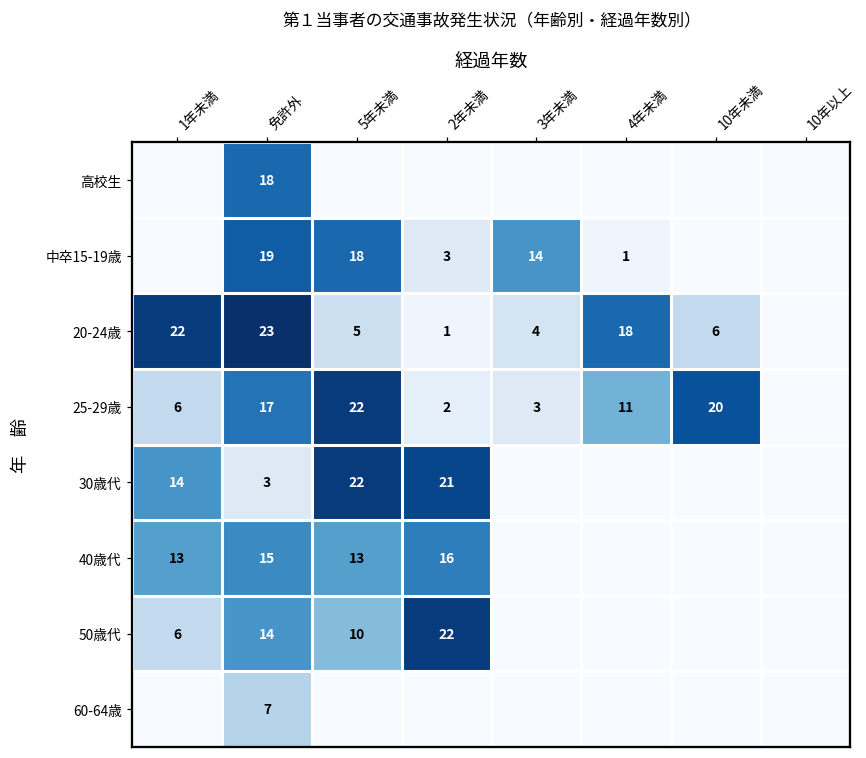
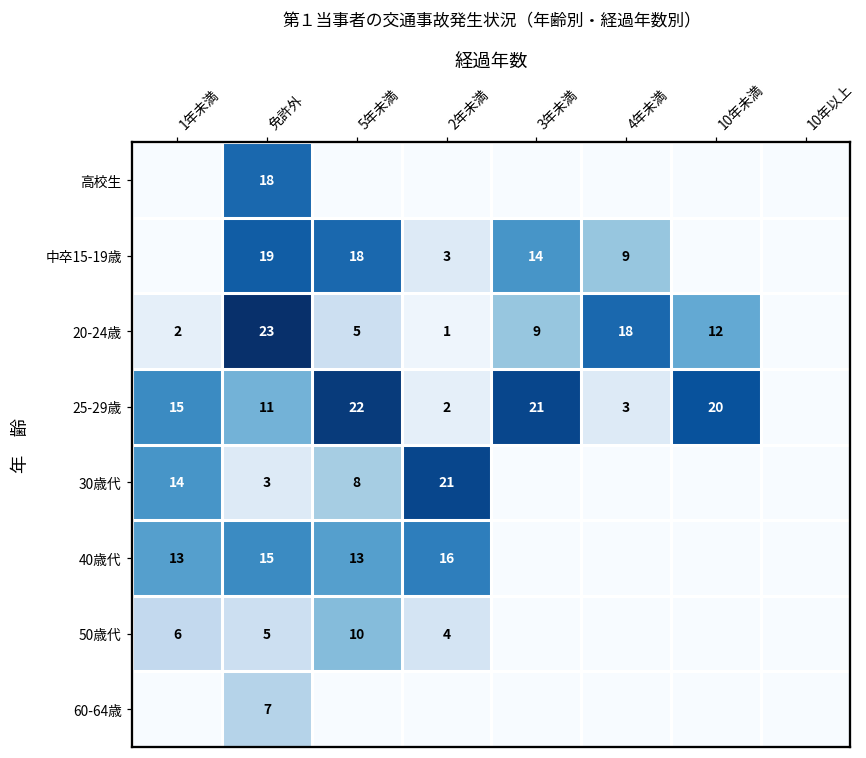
中卒15-19歳, 4年未満: 1 -> 9
20-24歳, 1年未満: 22 -> 2
20-24歳, 3年未満: 4 -> 9
20-24歳, 10年未満: 6 -> 12
25-29歳, 1年未満: 6 -> 15
25-29歳, 免許外: 17 -> 11
25-29歳, 3年未満: 3 -> 21
25-29歳, 4年未満: 11 -> 3
30歳代, 5年未満: 22 -> 8
50歳代, 免許外: 14 -> 5
50歳代, 2年未満: 22 -> 4
